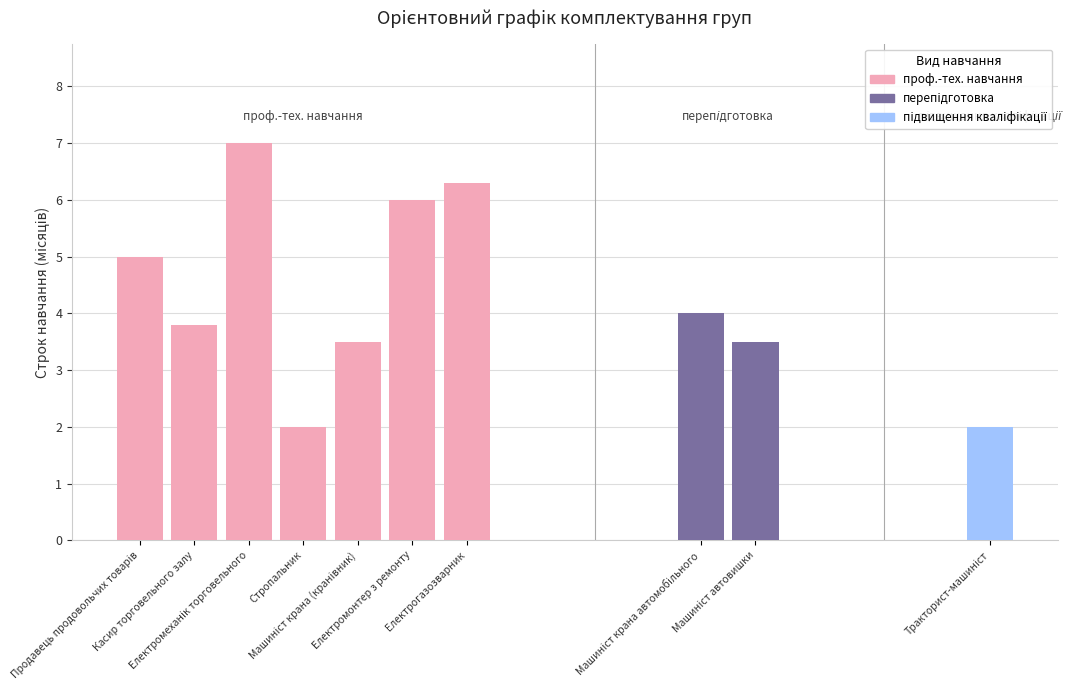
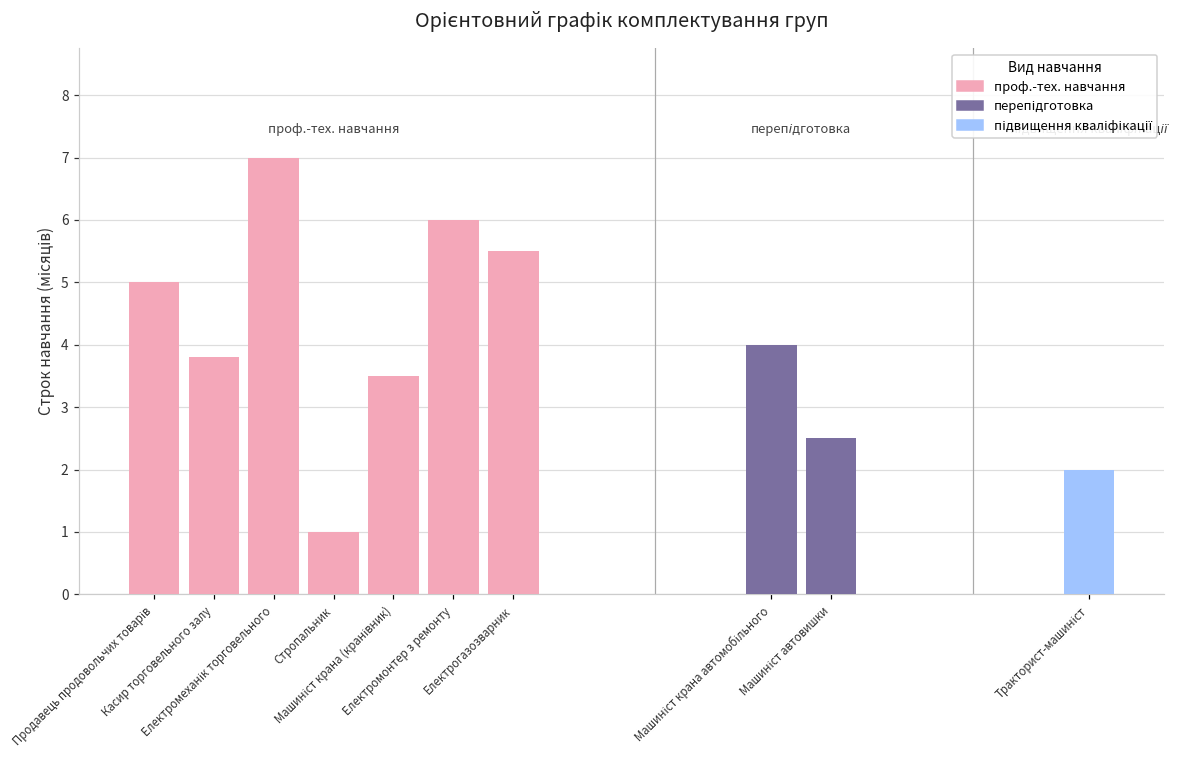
проф.-тех. навчання, Стропальник: 2 -> 1
проф.-тех. навчання, Електрогазозварник: 6.3 -> 5.5
перепідготовка, Машиніст автовишки: 3.5 -> 2.5
